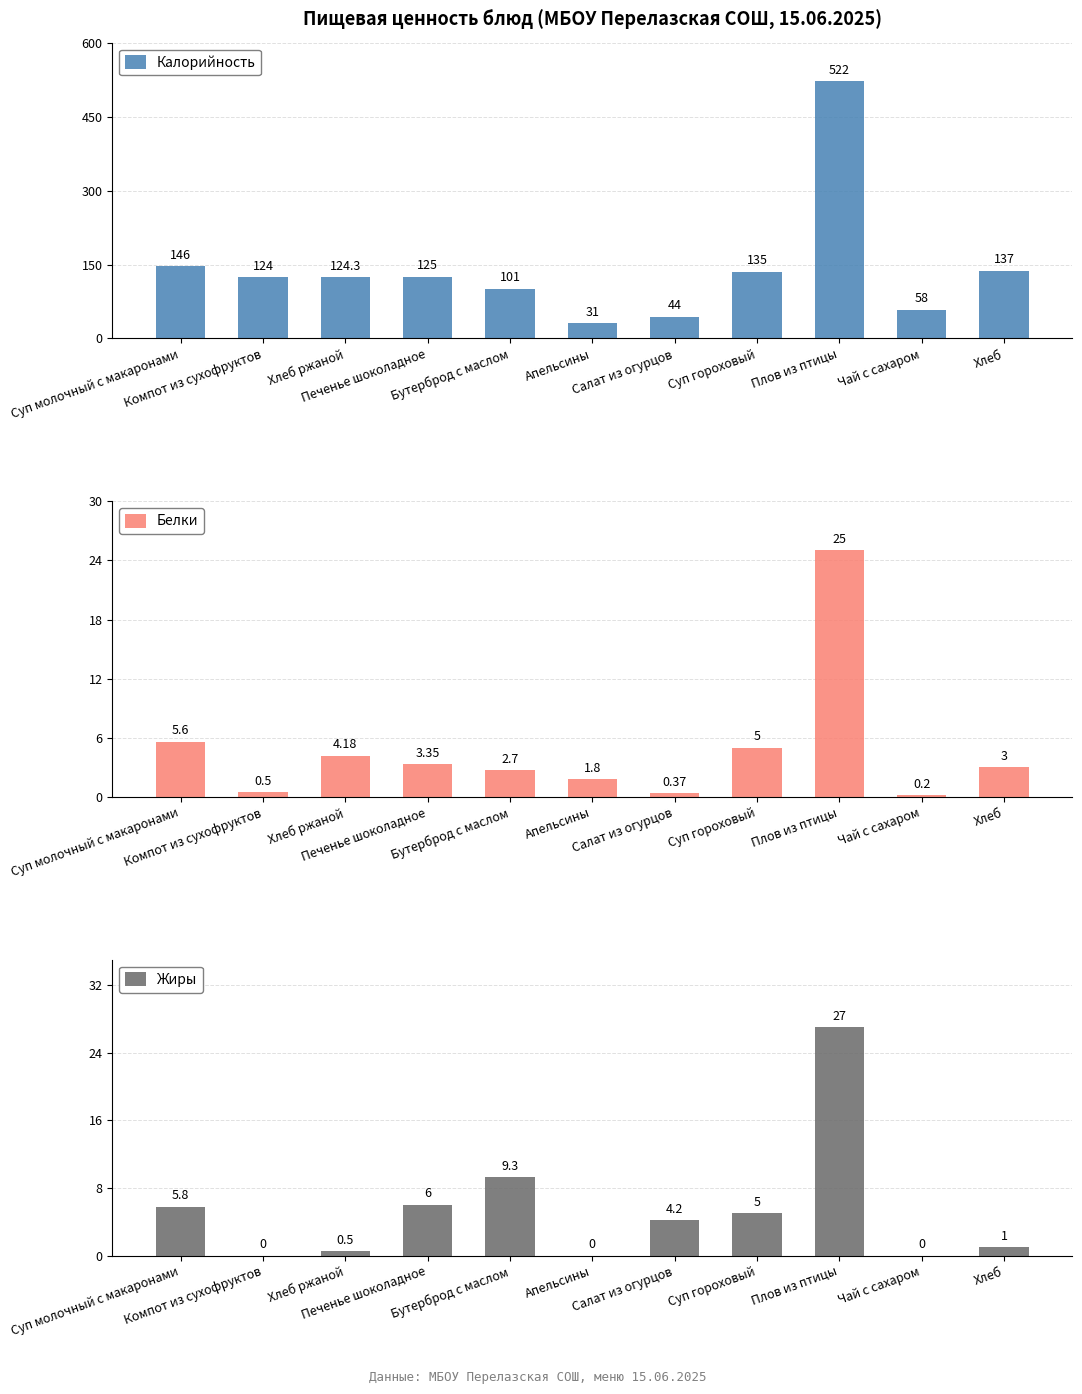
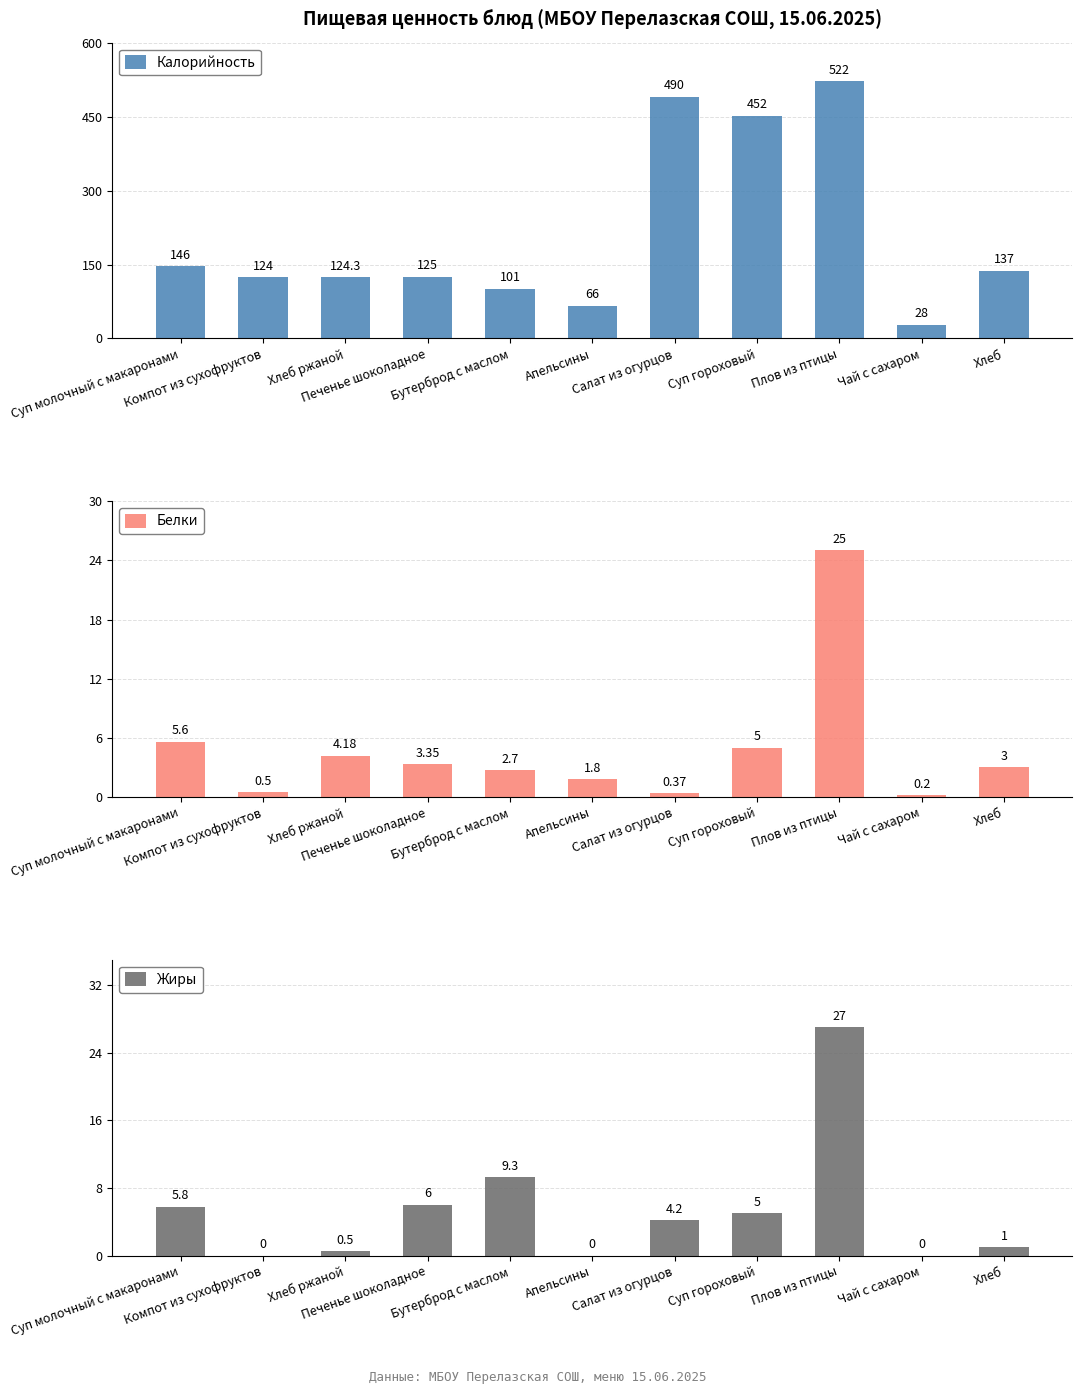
Пищевая ценность блюд (МБОУ Перелазская СОШ, 15.06.2025), Апельсины: 31 -> 66
Пищевая ценность блюд (МБОУ Перелазская СОШ, 15.06.2025), Салат из огурцов: 44 -> 490
Пищевая ценность блюд (МБОУ Перелазская СОШ, 15.06.2025), Суп гороховый: 135 -> 452
Пищевая ценность блюд (МБОУ Перелазская СОШ, 15.06.2025), Чай с сахаром: 58 -> 28
